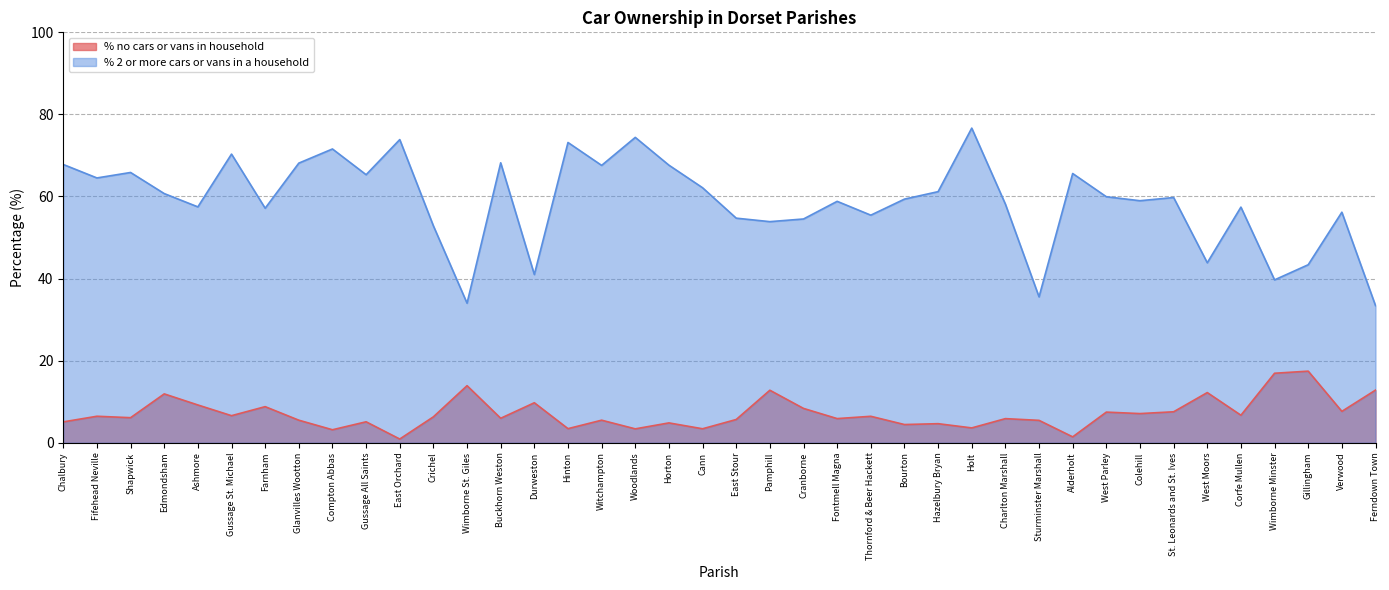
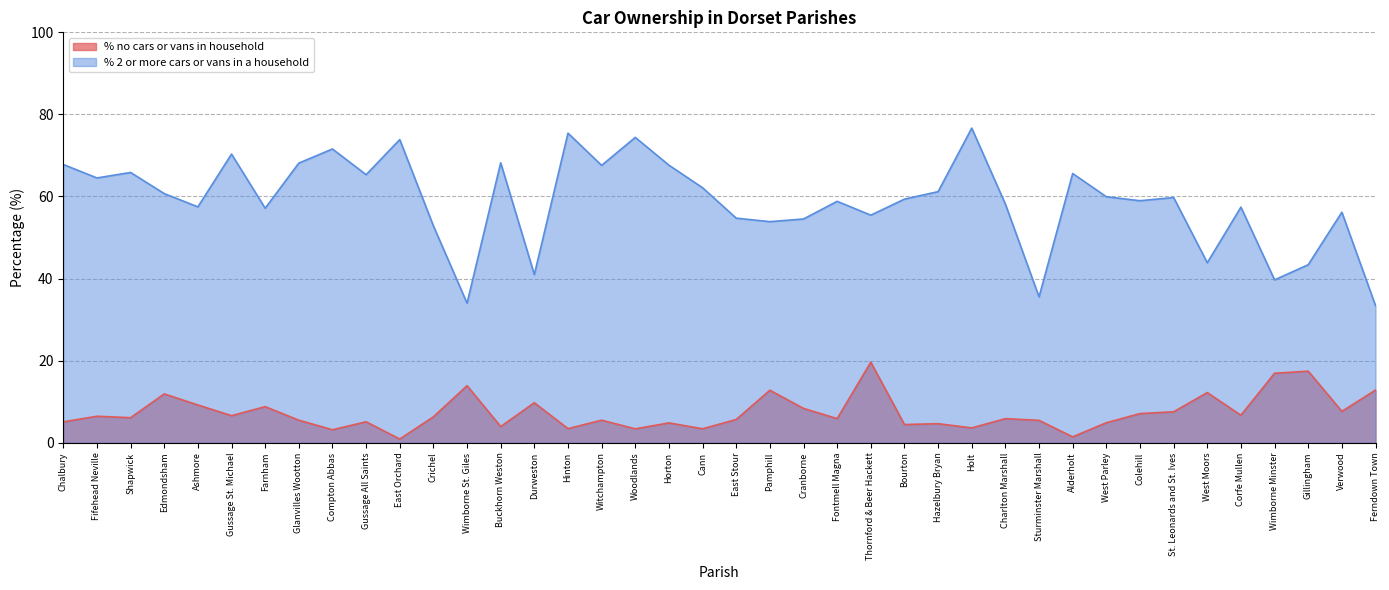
% no cars or vans in household, Buckhorn Weston: 6 -> 4
% 2 or more cars or vans in a household, Hinton: 73 -> 75
% no cars or vans in household, Thornford & Beer Hackett: 6 -> 20
% no cars or vans in household, West Parley: 7 -> 5
